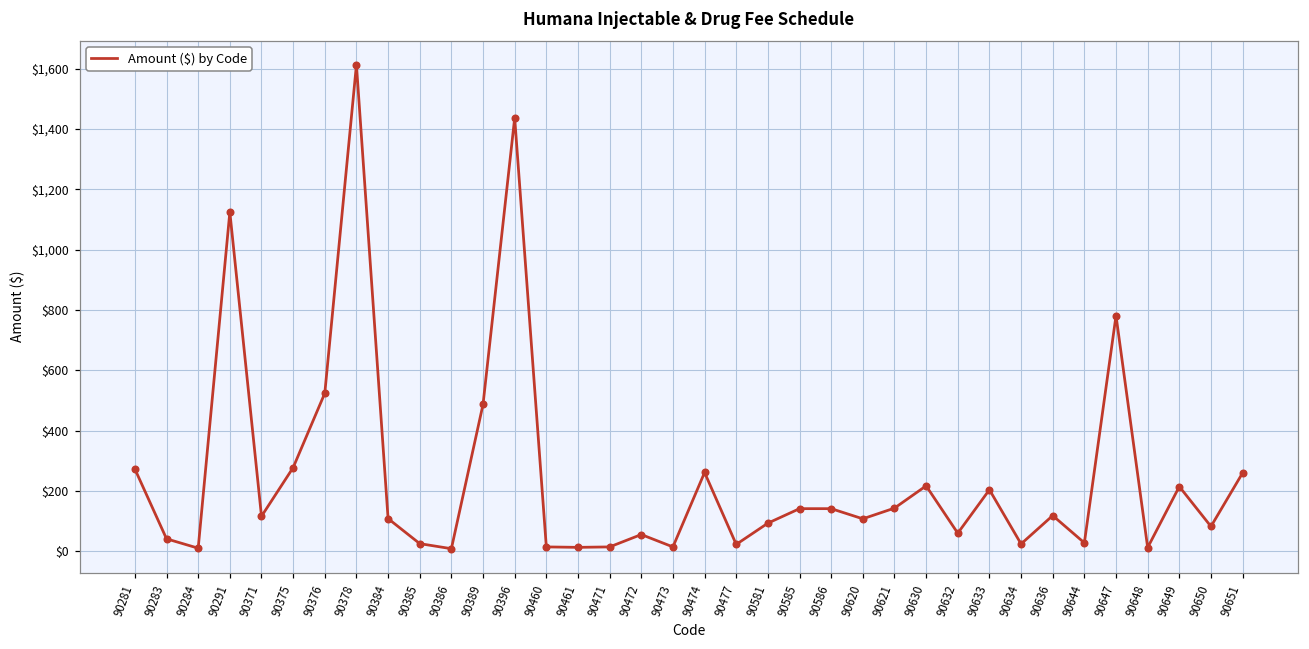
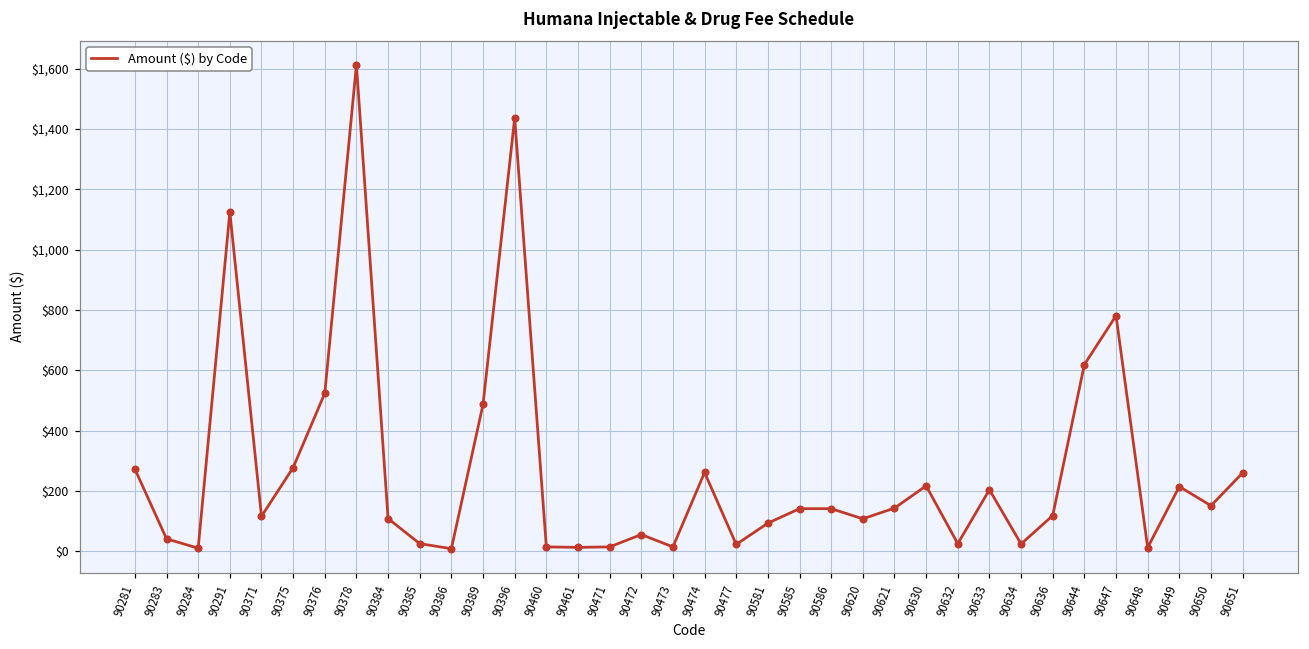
90632: $60 -> $30
90644: $30 -> $620
90650: $80 -> $150
